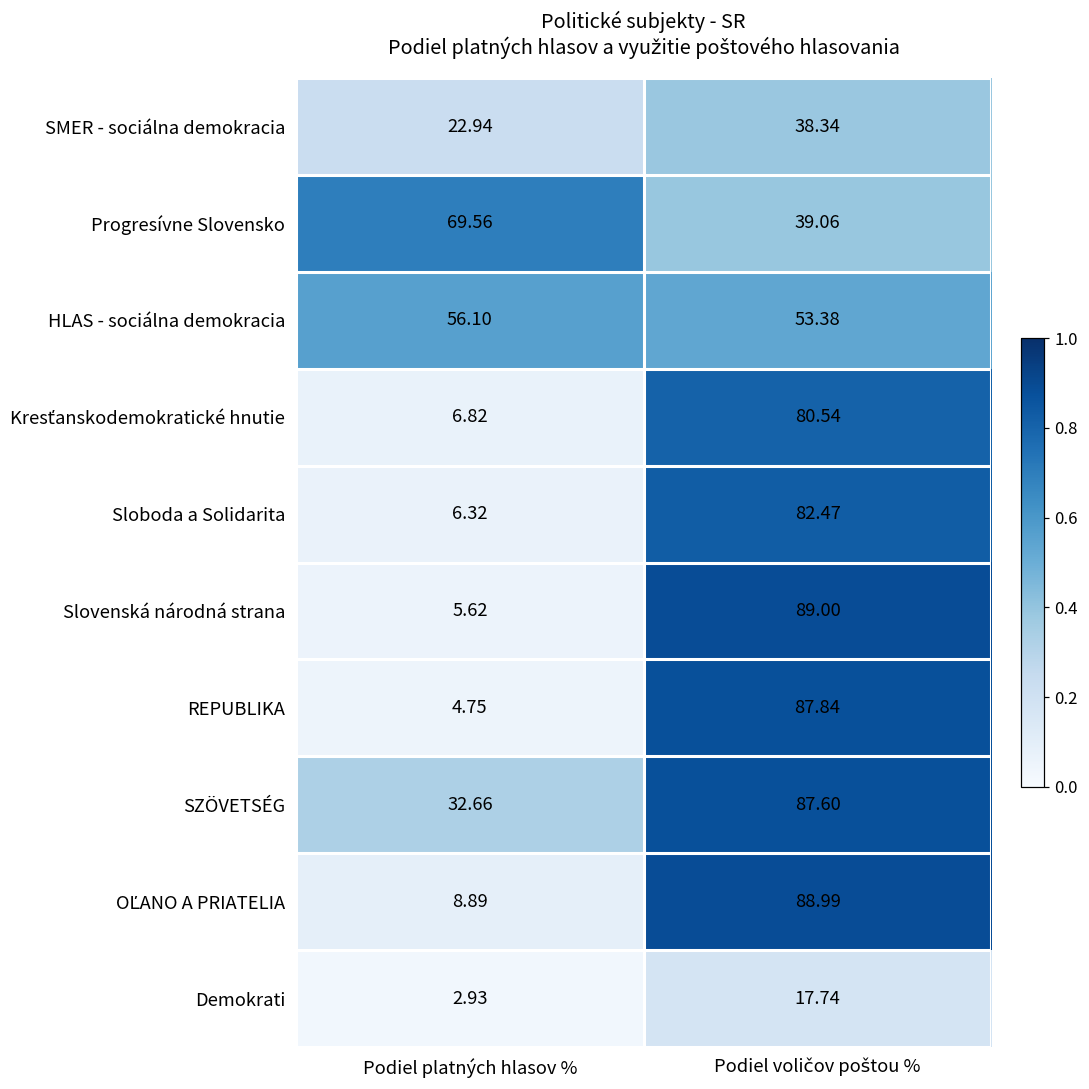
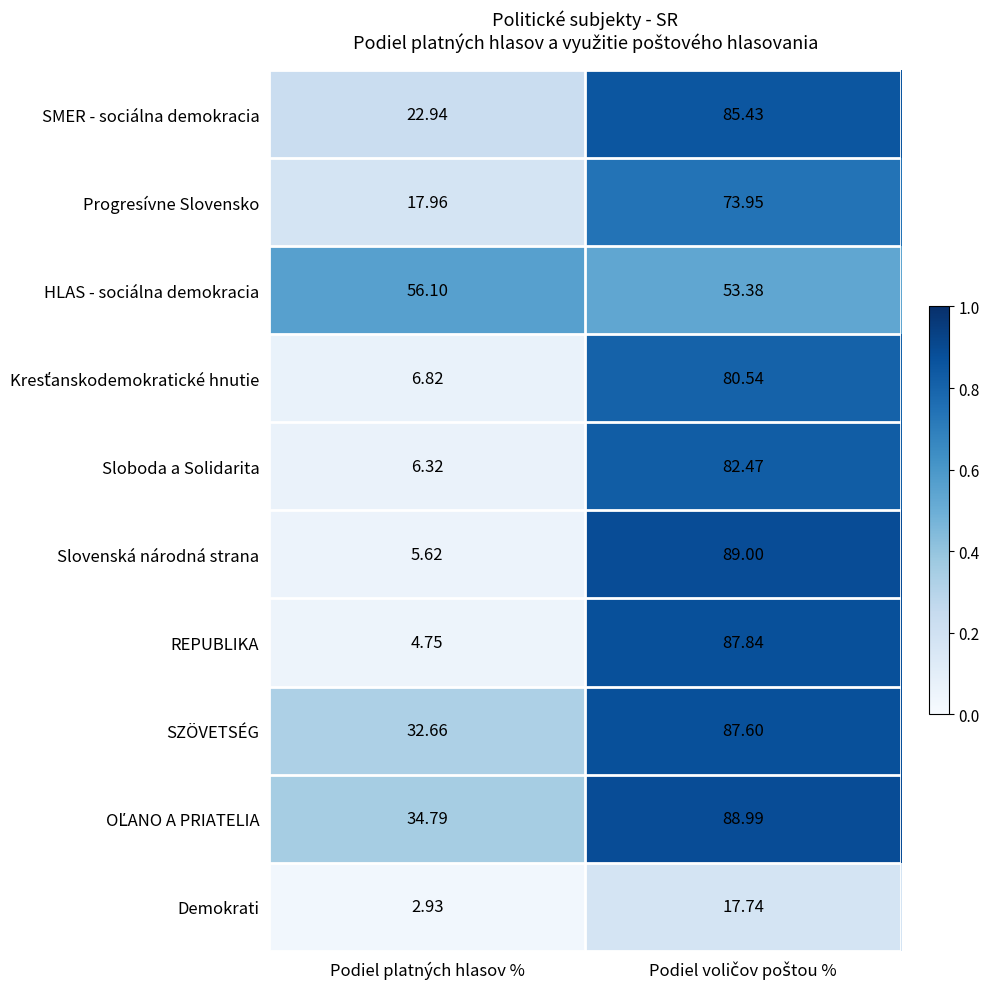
SMER - sociálna demokracia, Podiel voličov poštou %: 38.34 -> 85.43
Progresívne Slovensko, Podiel platných hlasov %: 69.56 -> 17.96
Progresívne Slovensko, Podiel voličov poštou %: 39.06 -> 73.95
OĽANO A PRIATELIA, Podiel platných hlasov %: 8.89 -> 34.79
